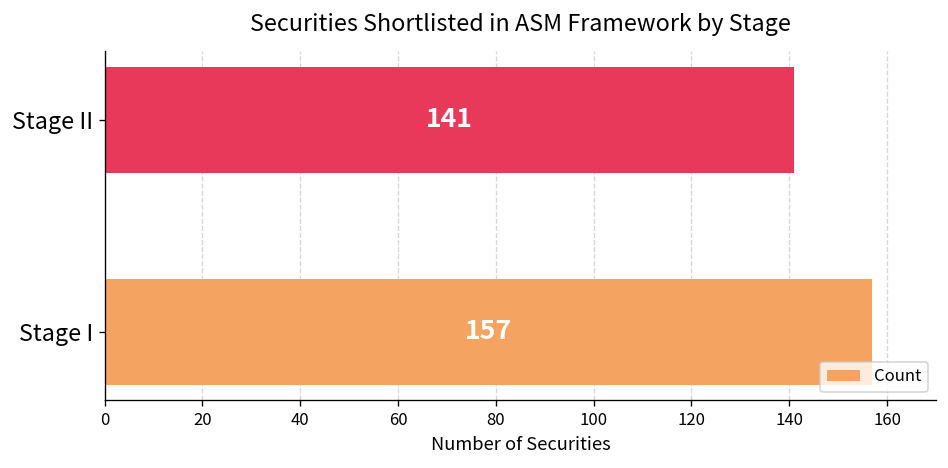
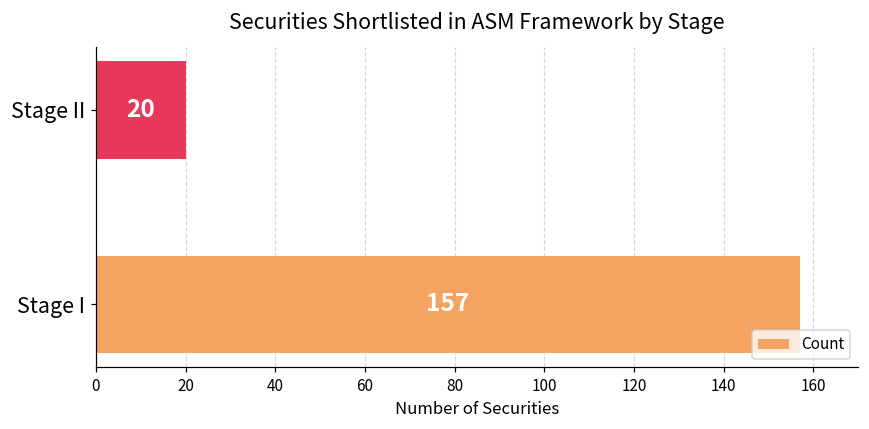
Stage II: 141 -> 20
